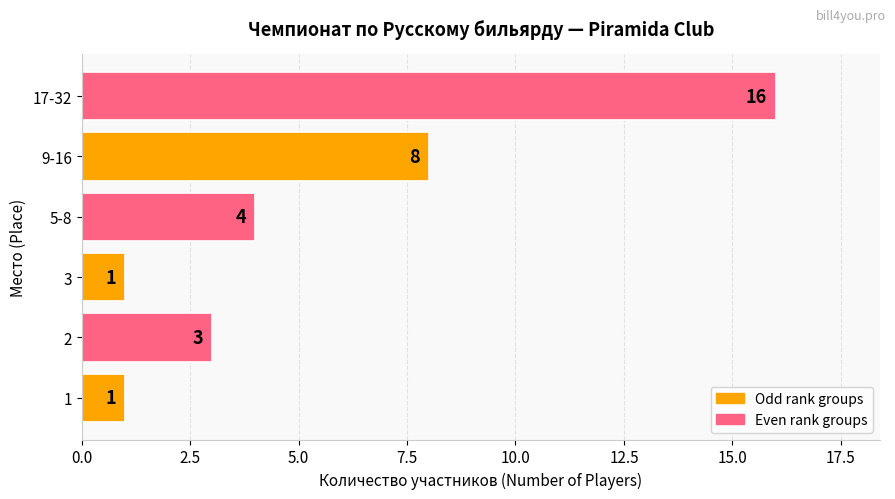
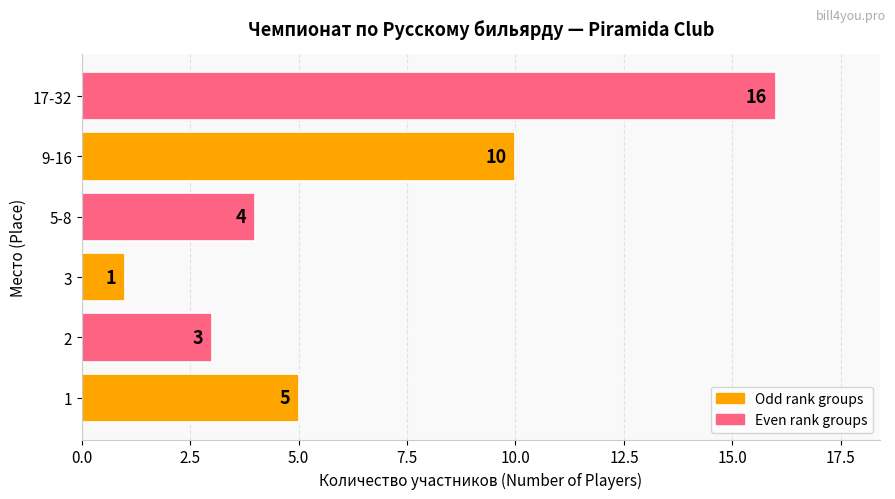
9-16: 8 -> 10
1: 1 -> 5
